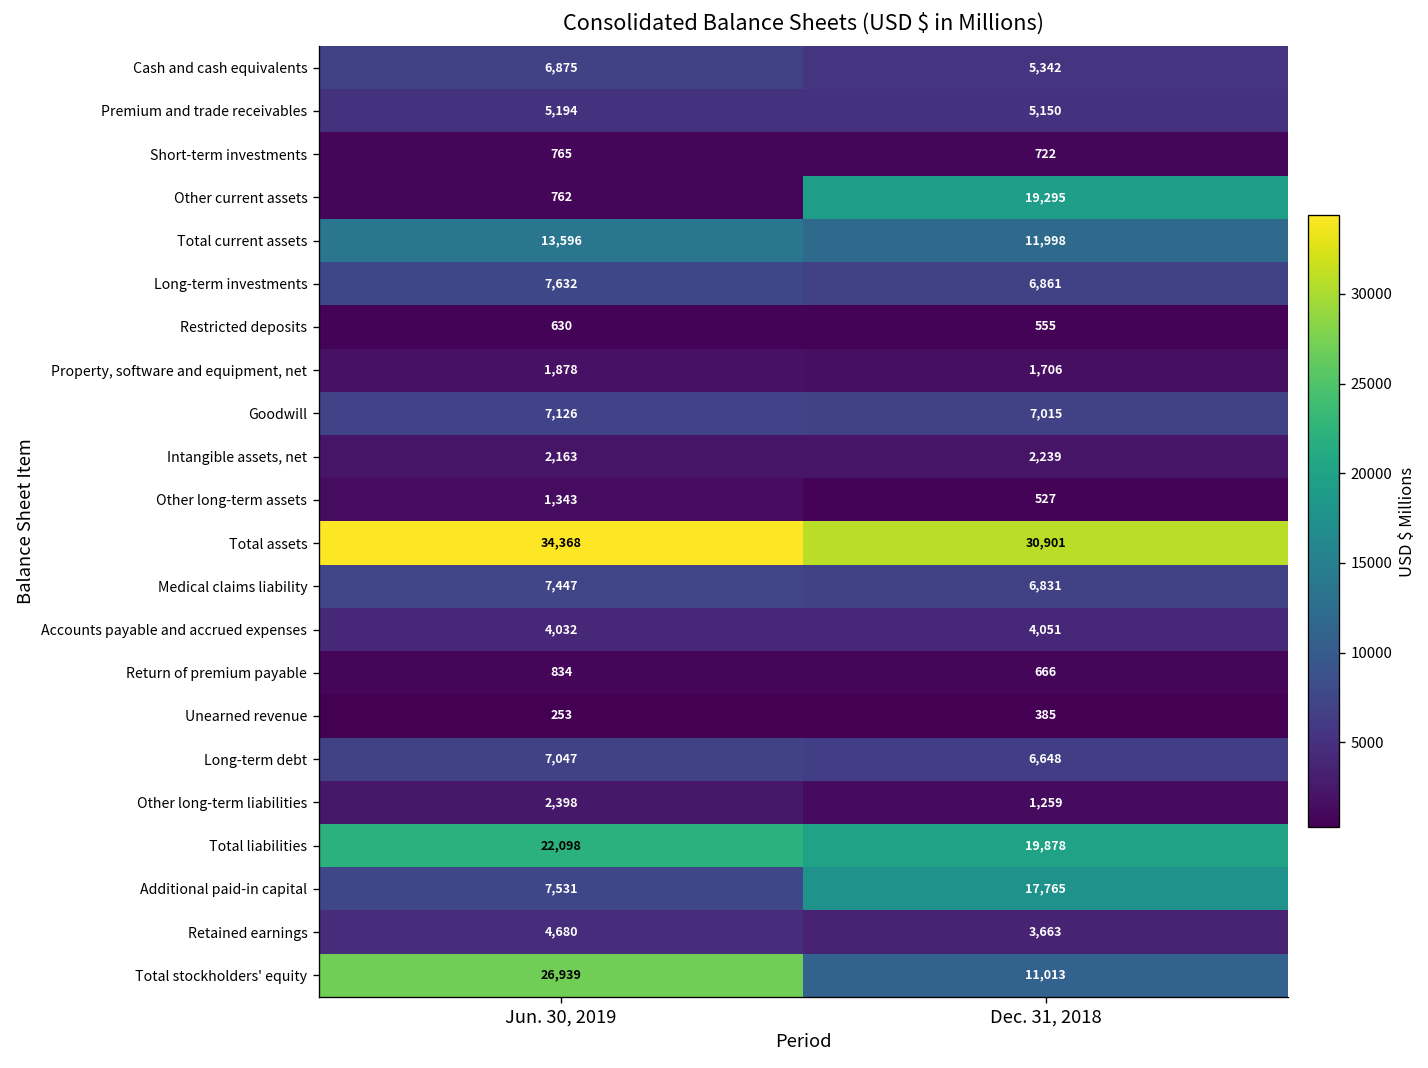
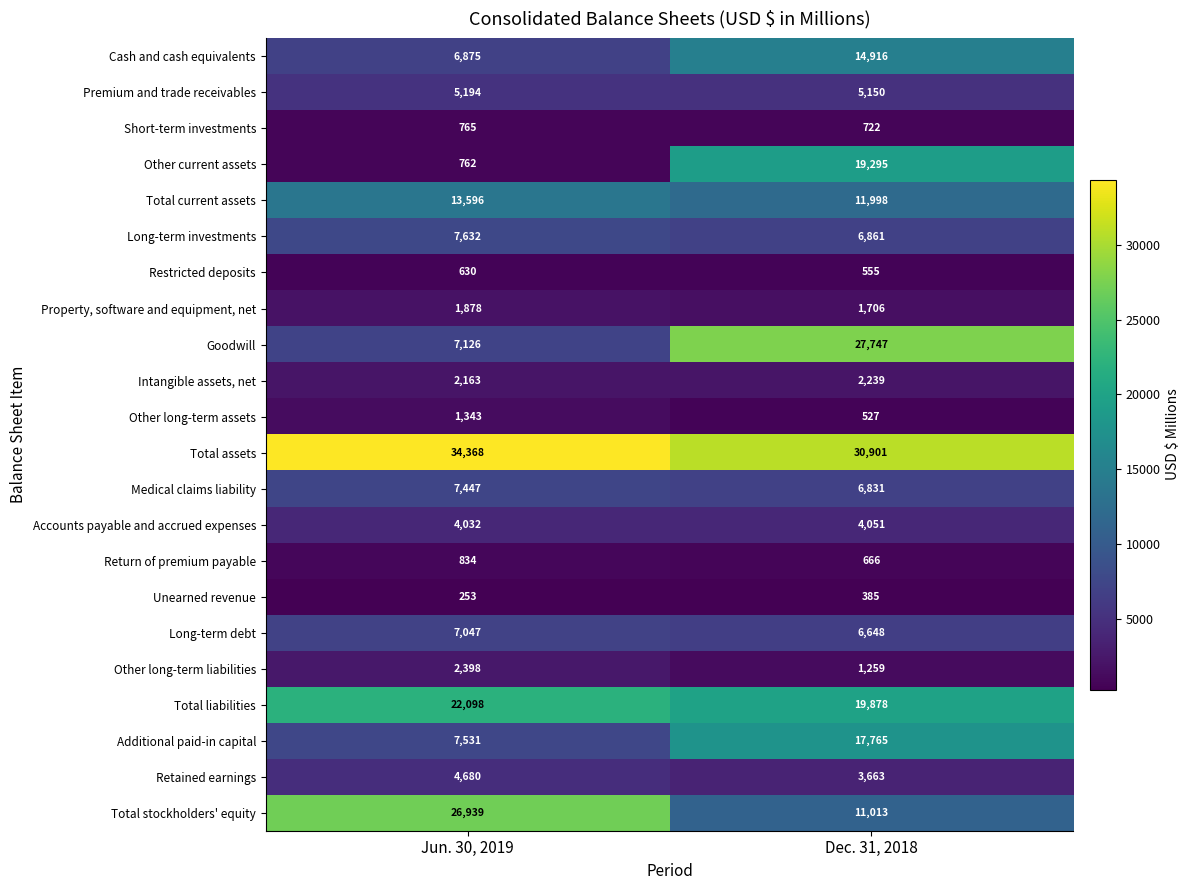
Cash and cash equivalents, Dec. 31, 2018: 5,342 -> 14,916
Goodwill, Dec. 31, 2018: 7,015 -> 27,747
